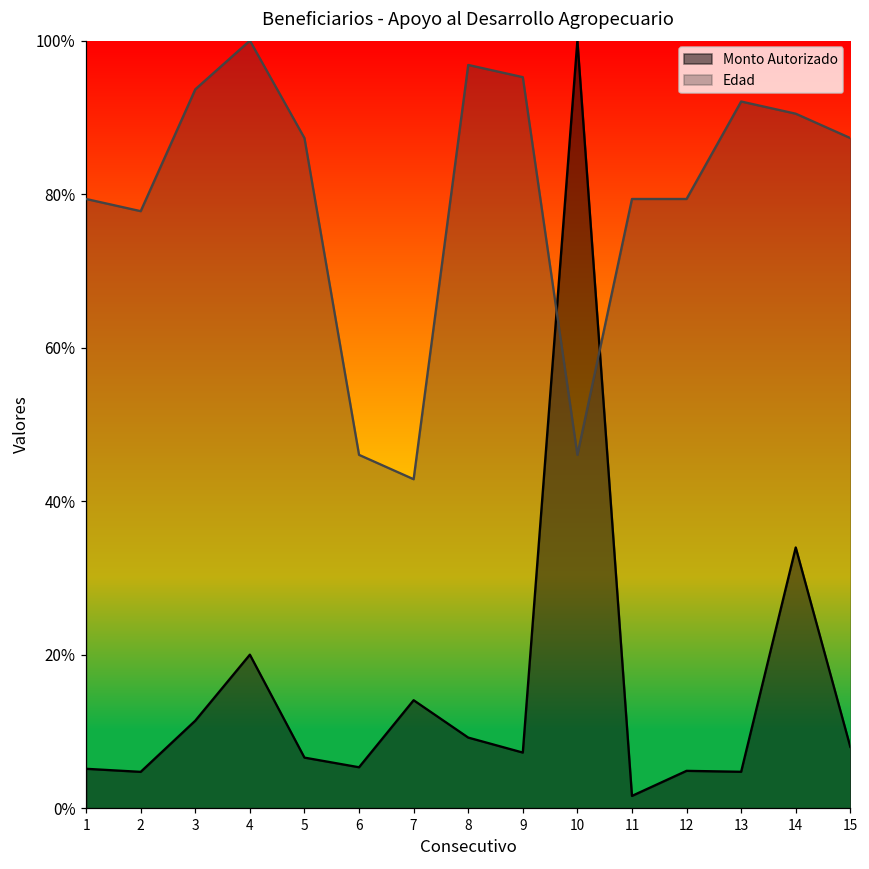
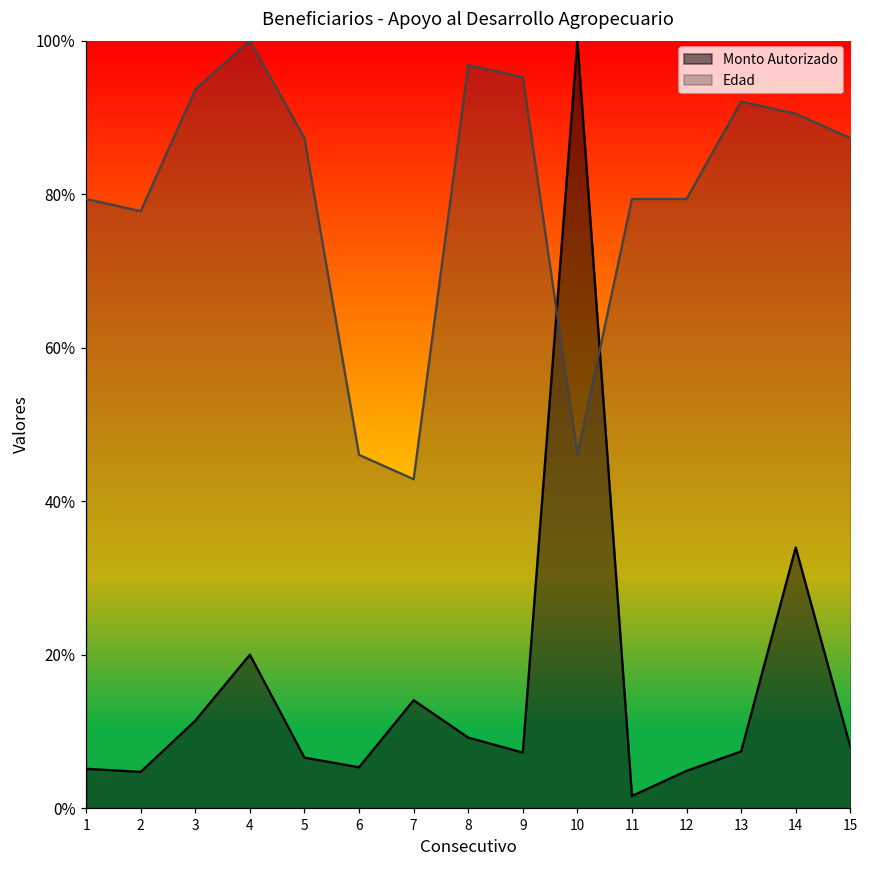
Monto Autorizado, 13: 5% -> 7%
